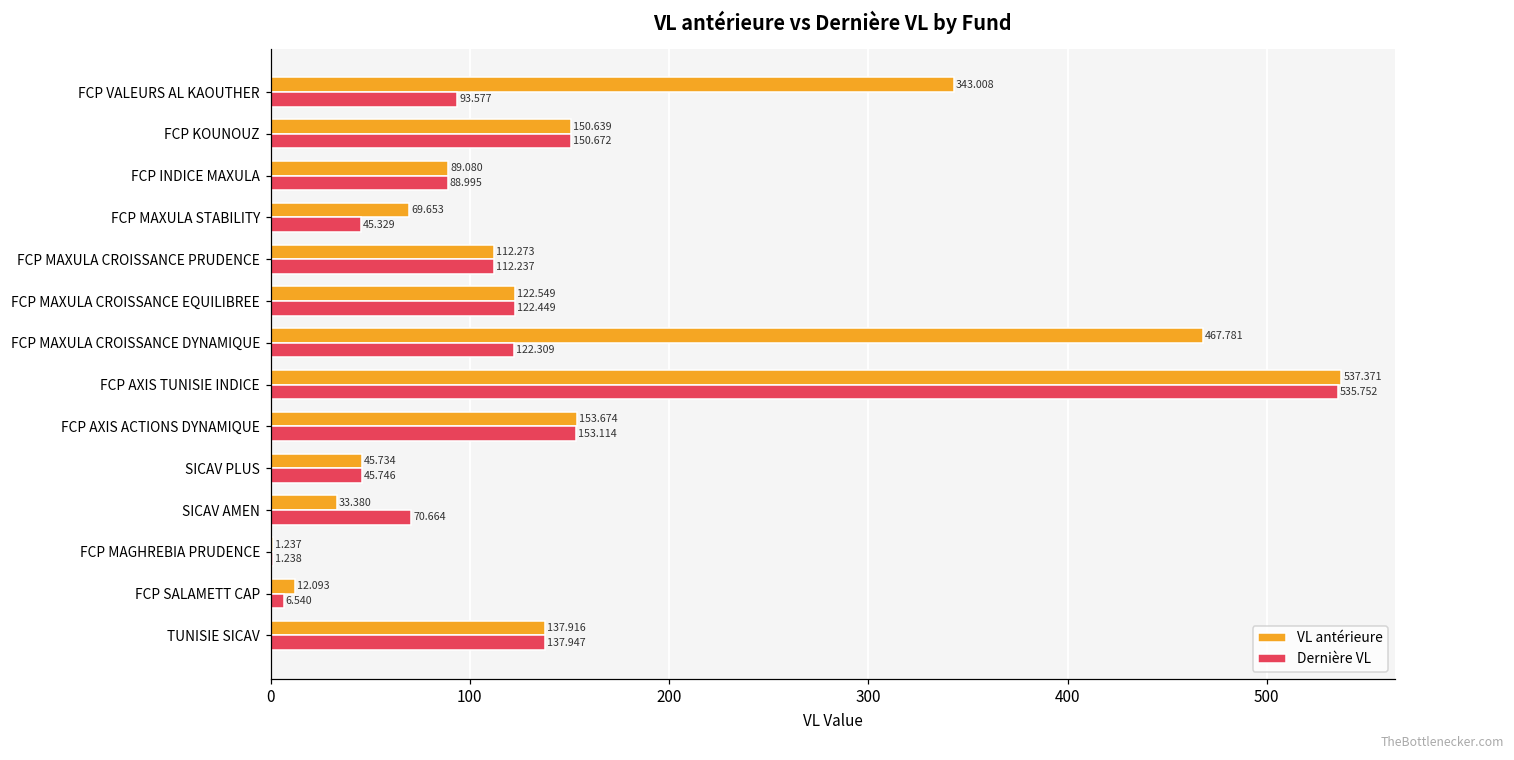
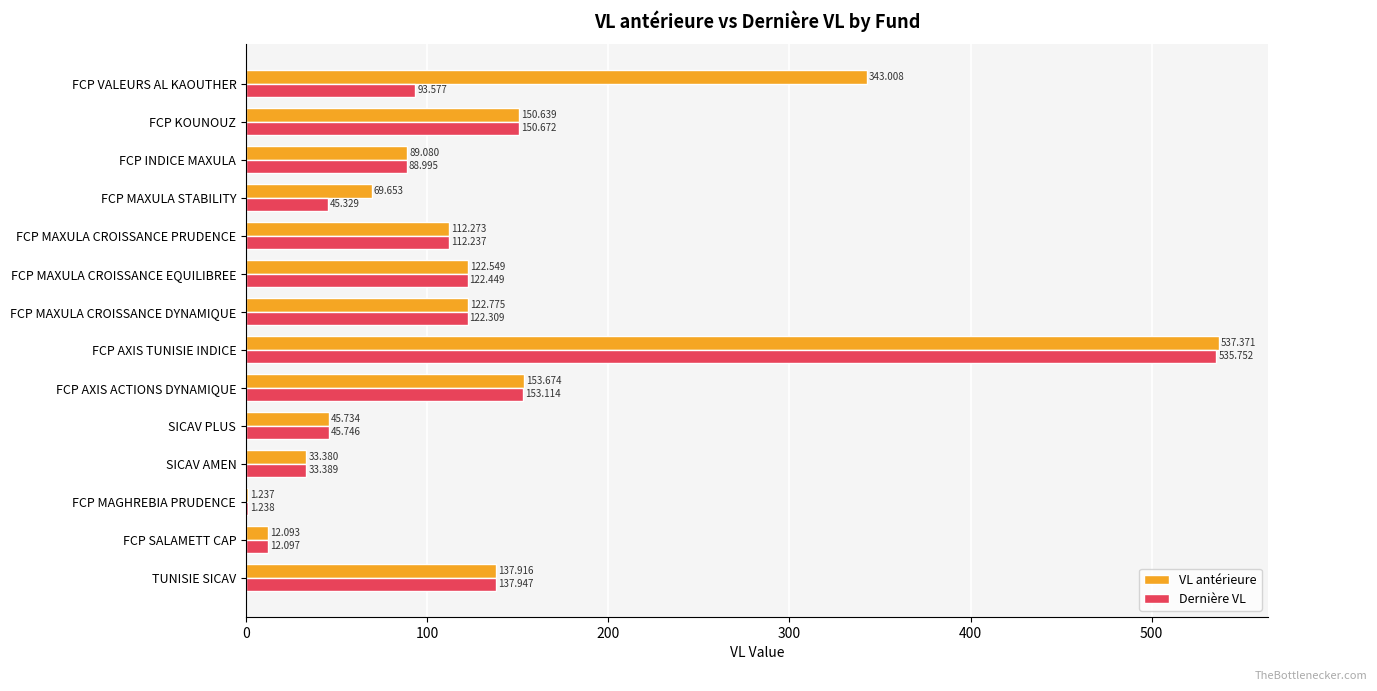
VL antérieure, FCP MAXULA CROISSANCE DYNAMIQUE: 467.781 -> 122.775
Dernière VL, SICAV AMEN: 70.664 -> 33.389
Dernière VL, FCP SALAMETT CAP: 6.540 -> 12.097
